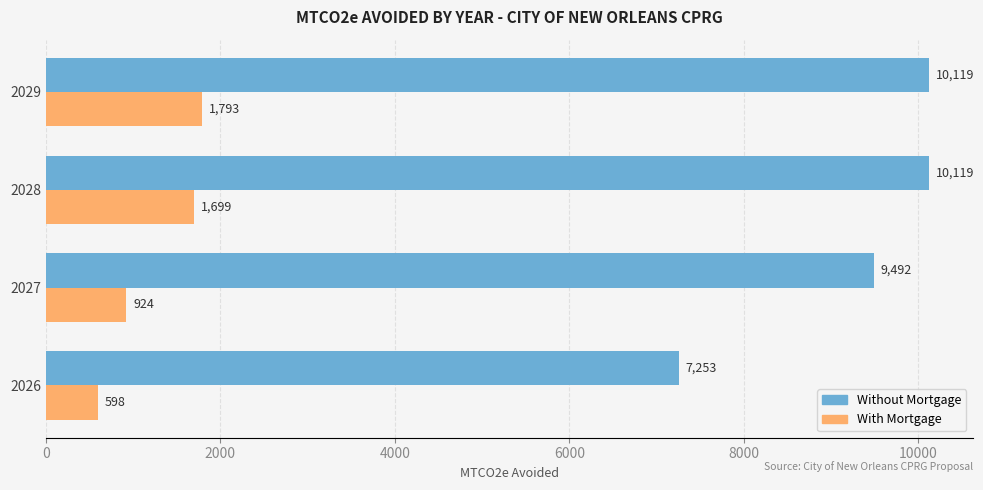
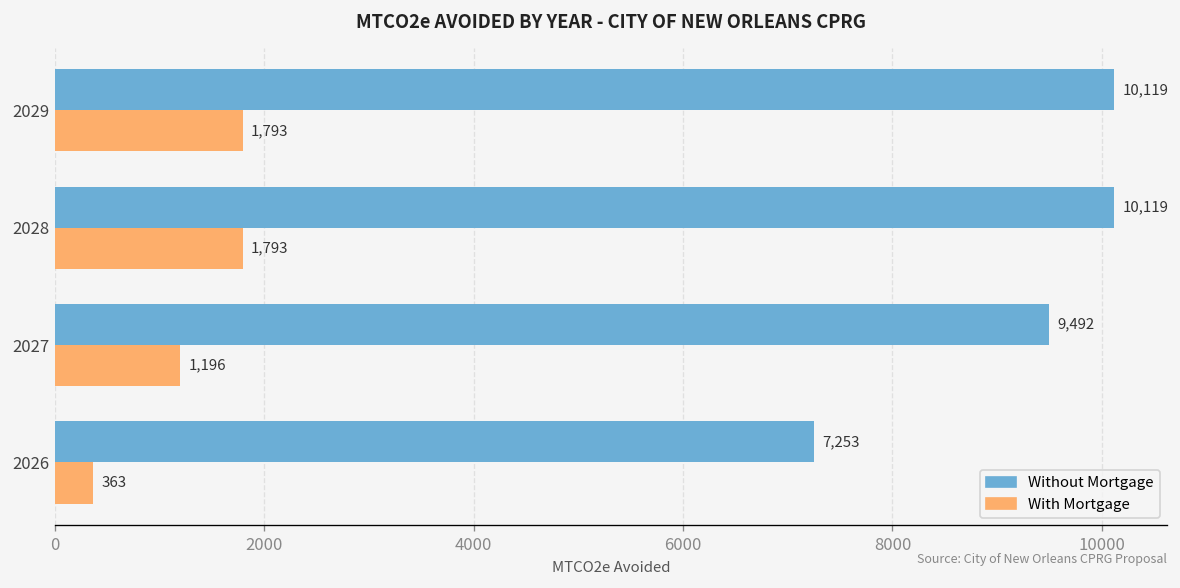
With Mortgage, 2028: 1,699 -> 1,793
With Mortgage, 2027: 924 -> 1,196
With Mortgage, 2026: 598 -> 363
